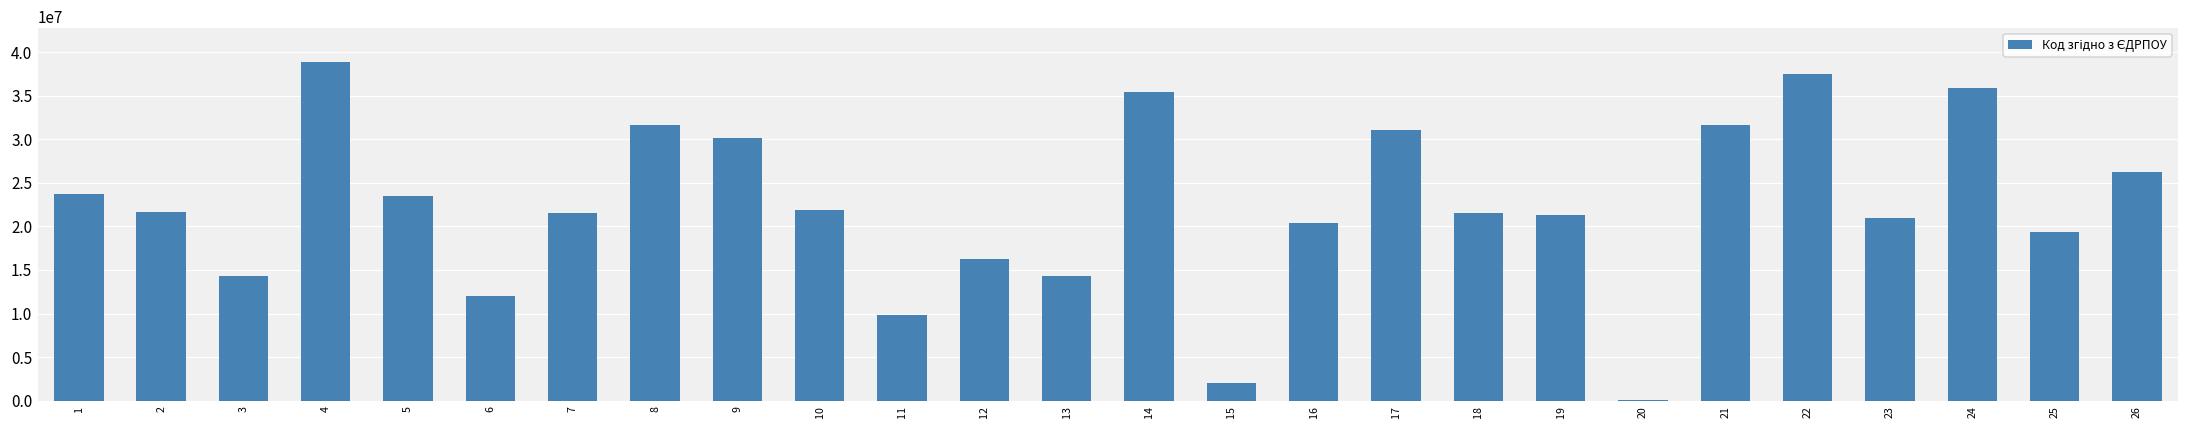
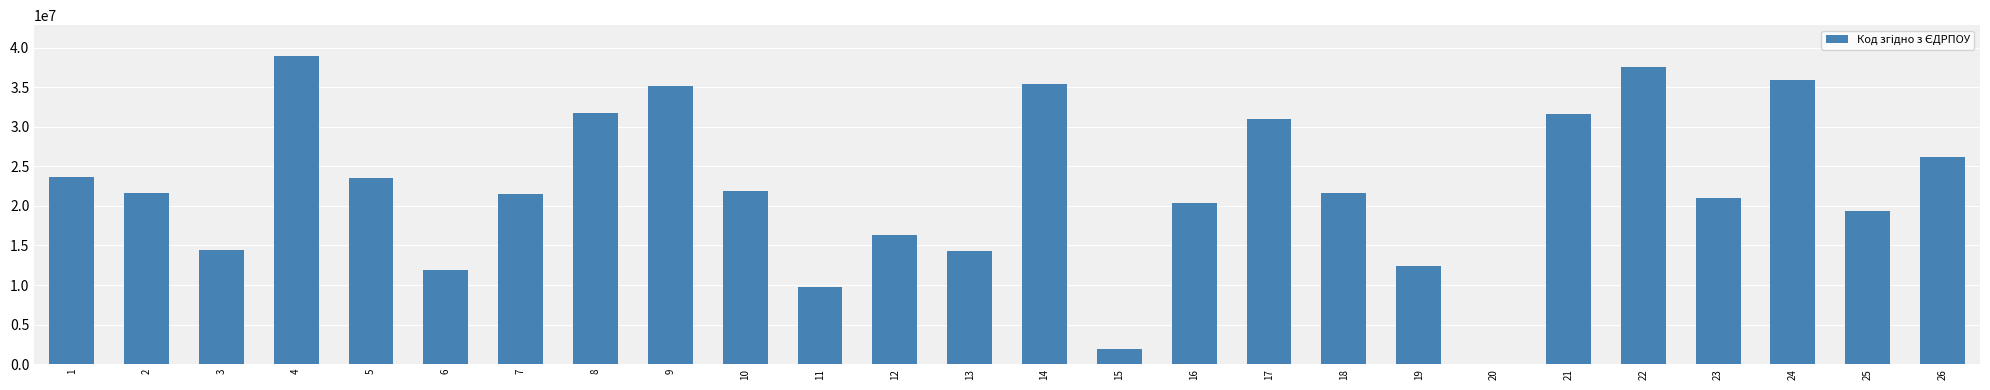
9: 30000000 -> 35000000
19: 21000000 -> 12000000
